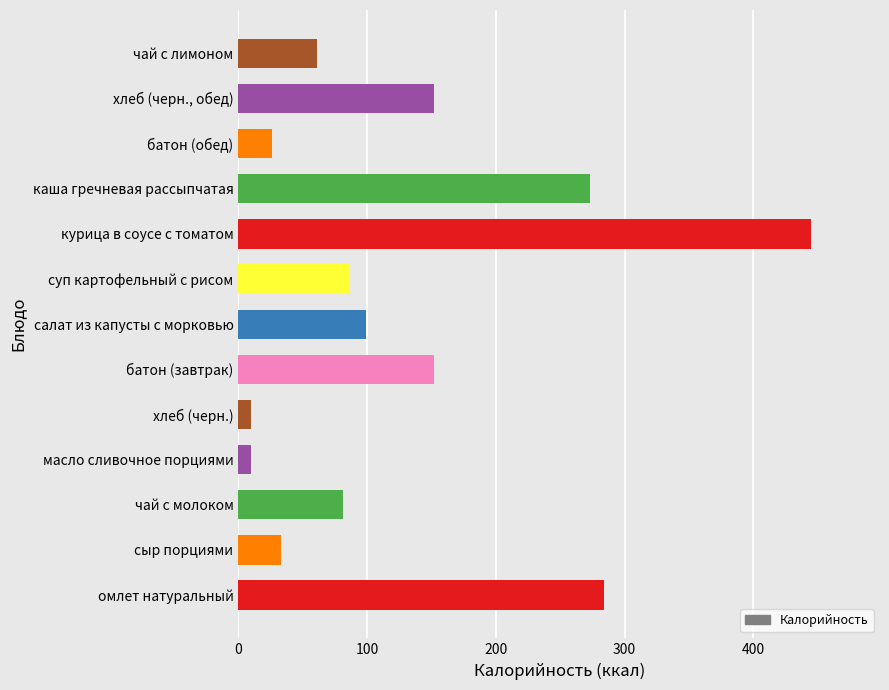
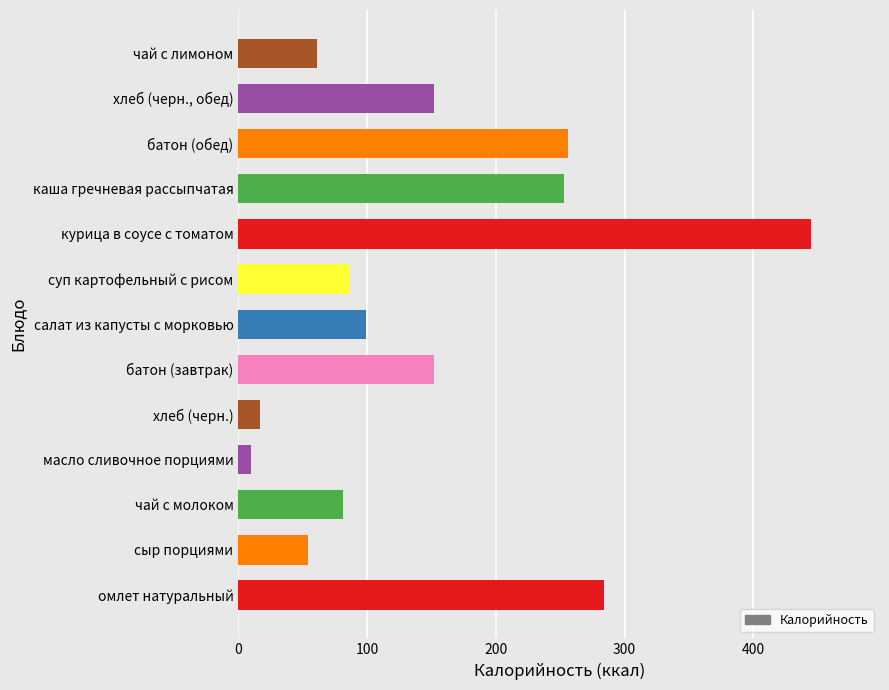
батон (обед): 26 -> 256
каша гречневая рассыпчатая: 273 -> 253
хлеб (черн.): 10 -> 17
сыр порциями: 33 -> 54
